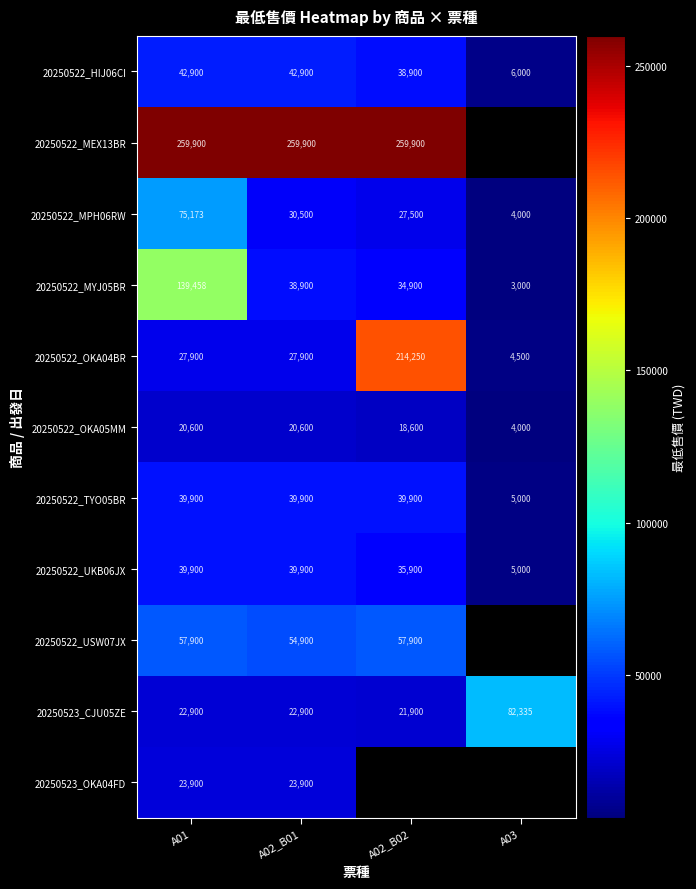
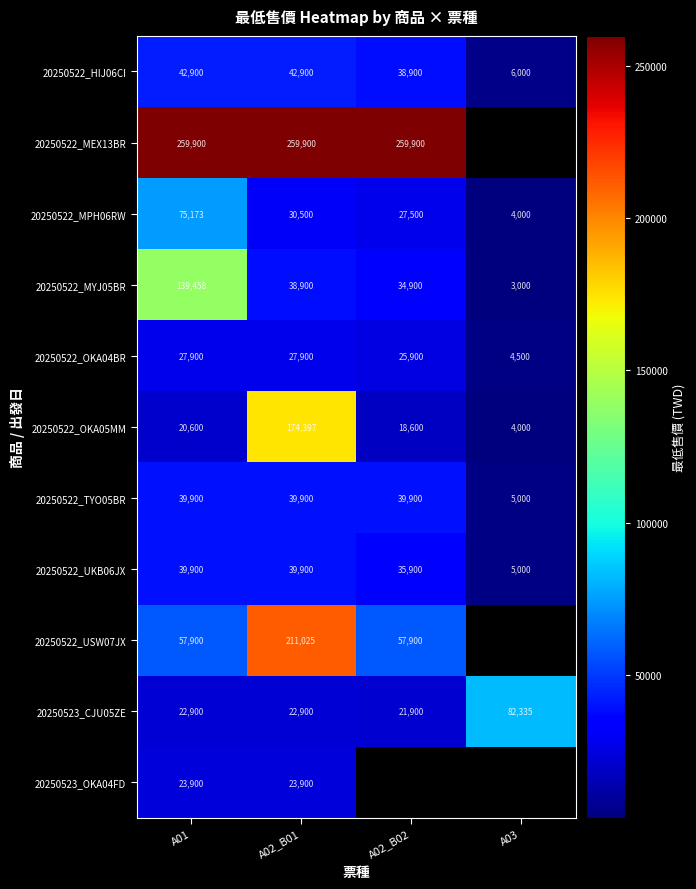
20250522_OKA04BR, A02_B02: 214,250 -> 25,900
20250522_OKA05MM, A02_B01: 20,600 -> 174,397
20250522_USW07JX, A02_B01: 54,900 -> 211,025
